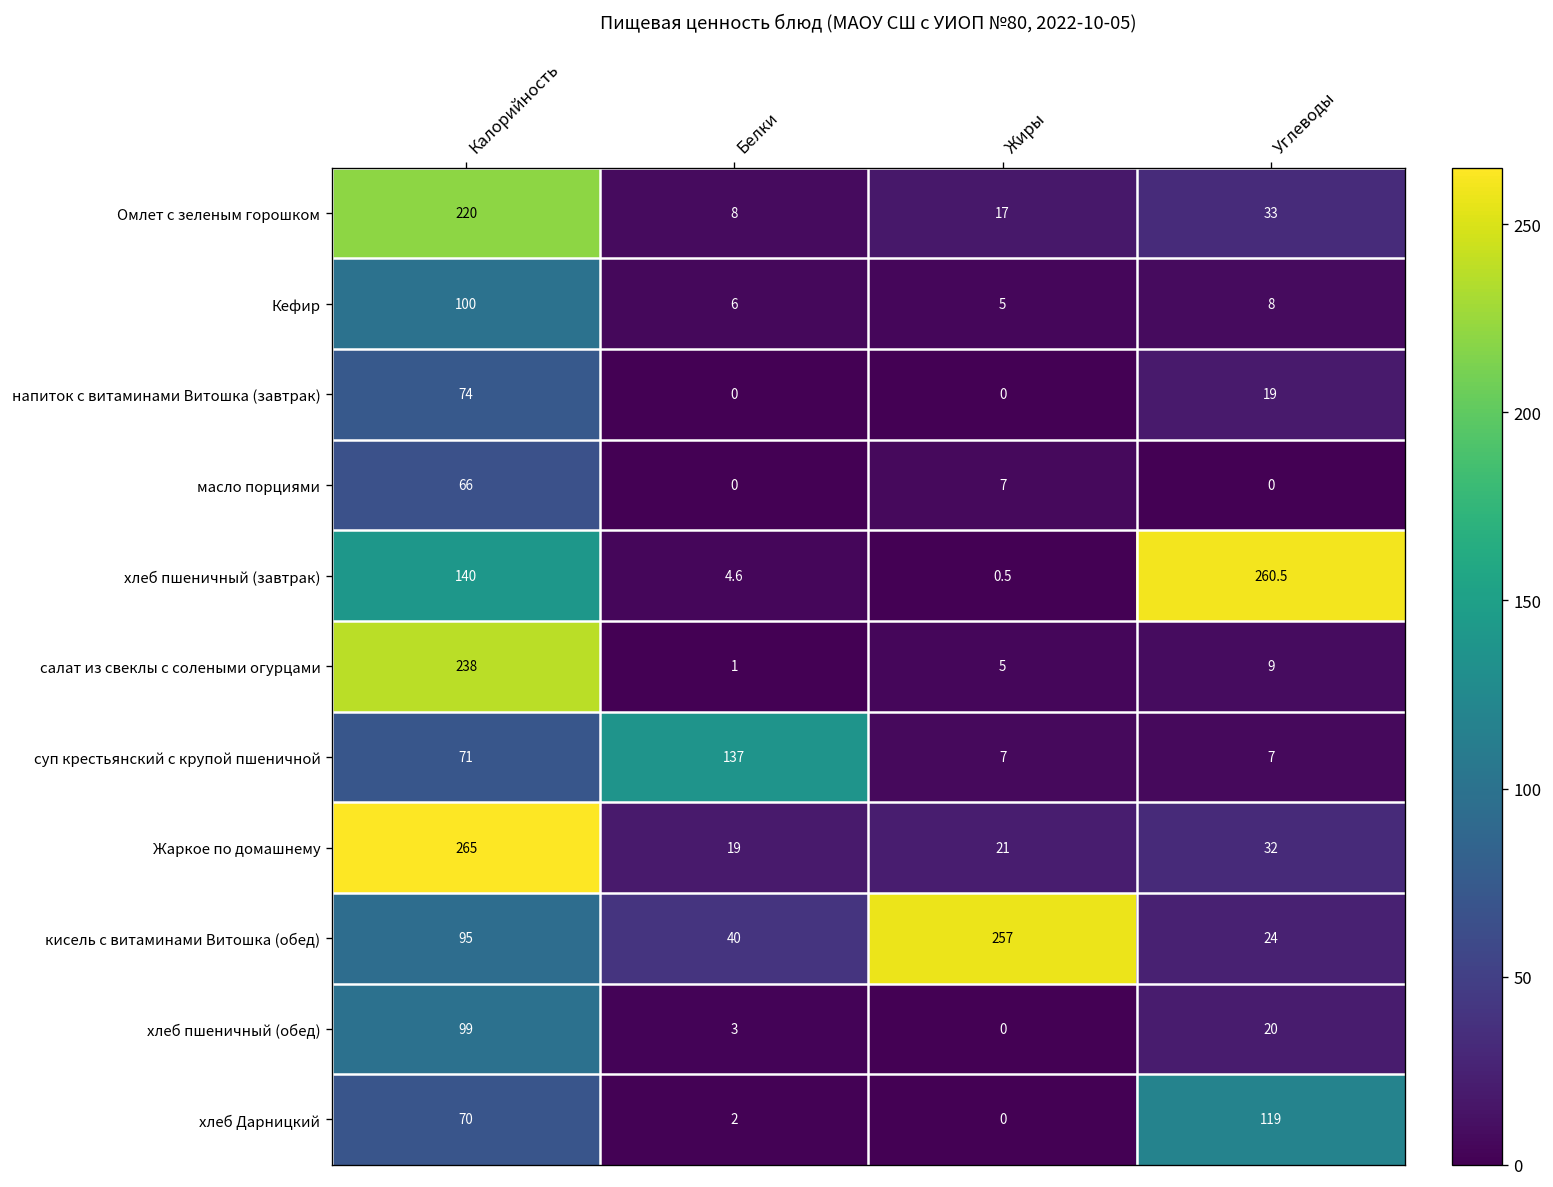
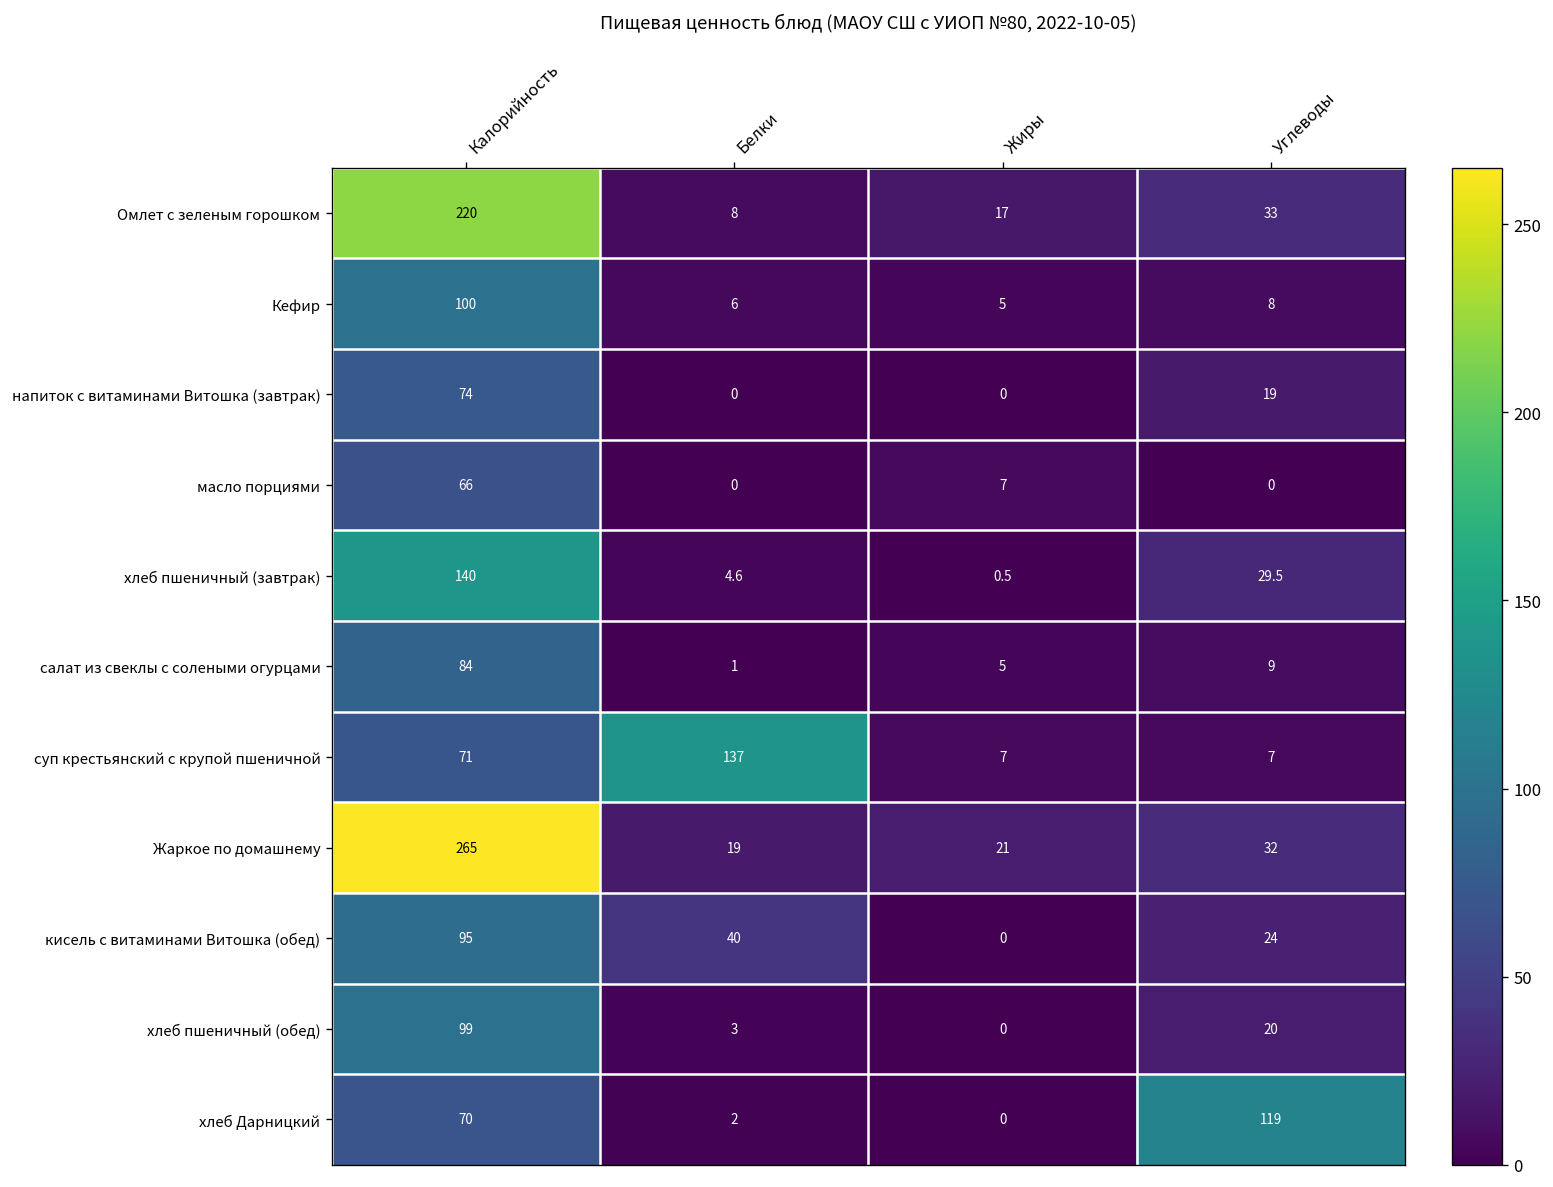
хлеб пшеничный (завтрак), Углеводы: 260.5 -> 29.5
салат из свеклы с солеными огурцами, Калорийность: 238 -> 84
кисель с витаминами Витошка (обед), Жиры: 257 -> 0
